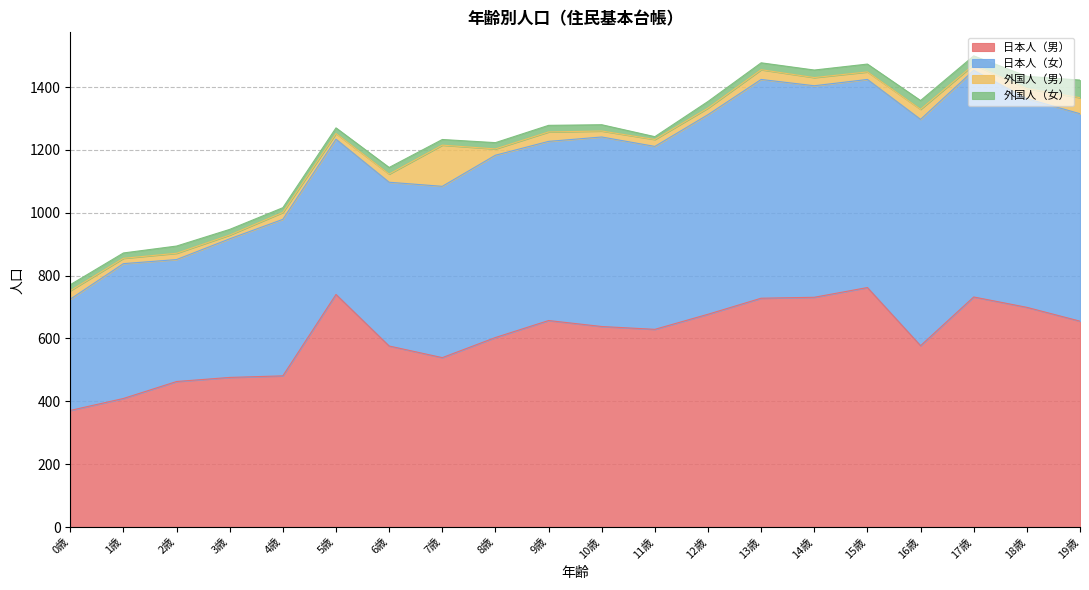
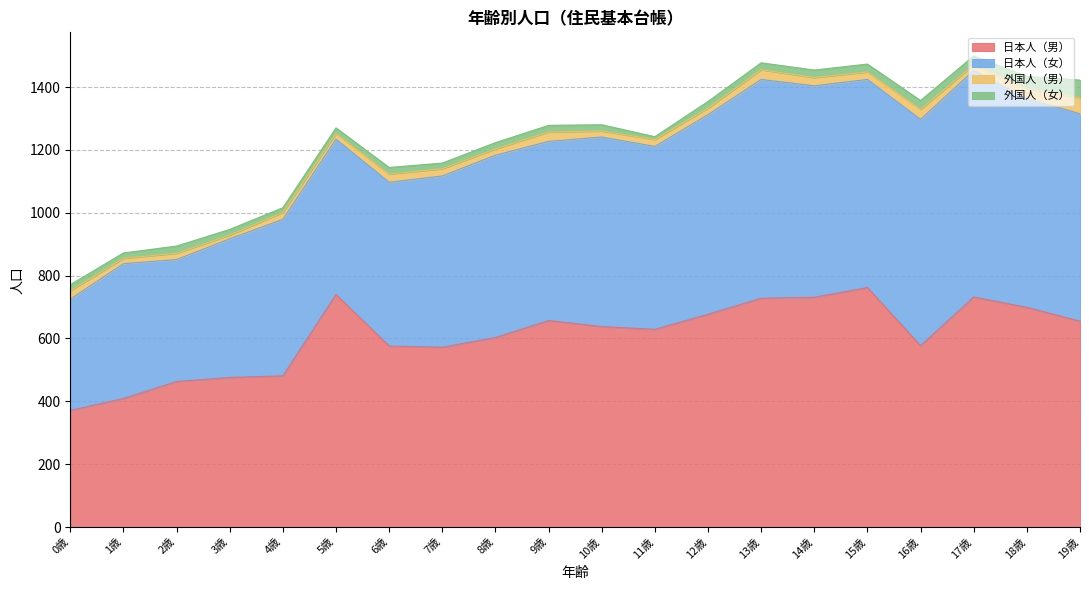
日本人（男）, 7歳: 540 -> 570
外国人（男）, 7歳: 130 -> 20
